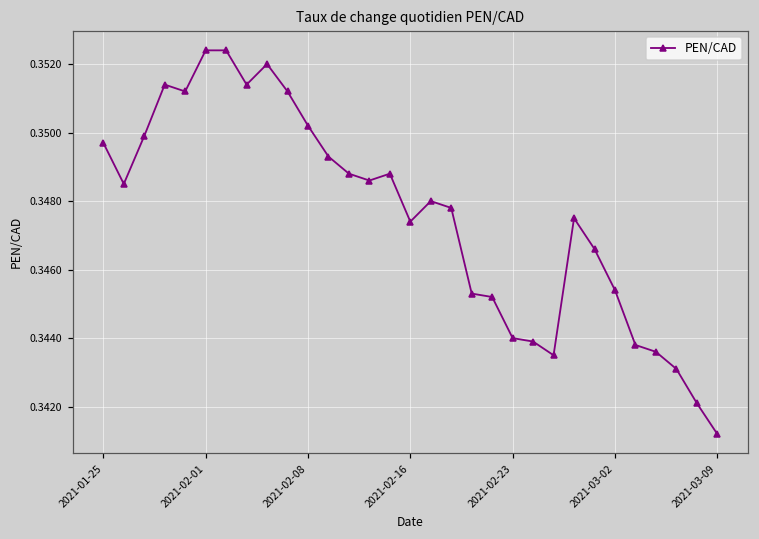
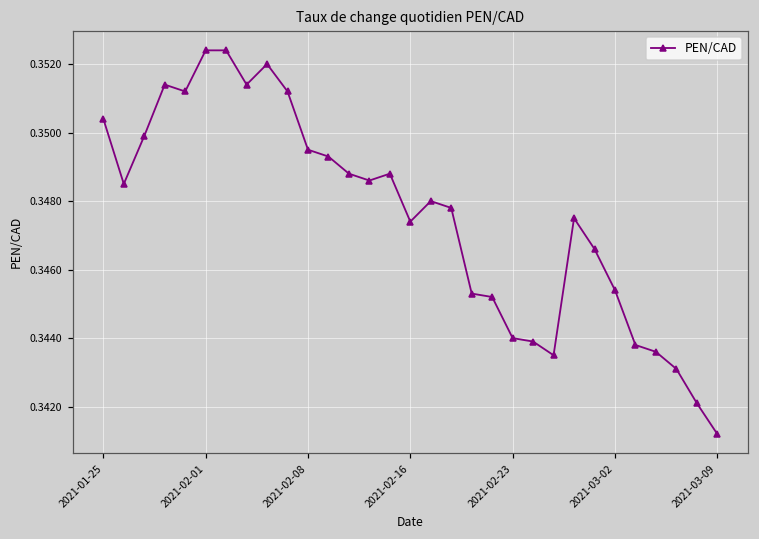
2021-01-25: 0.3497 -> 0.3504
2021-02-08: 0.3502 -> 0.3495
